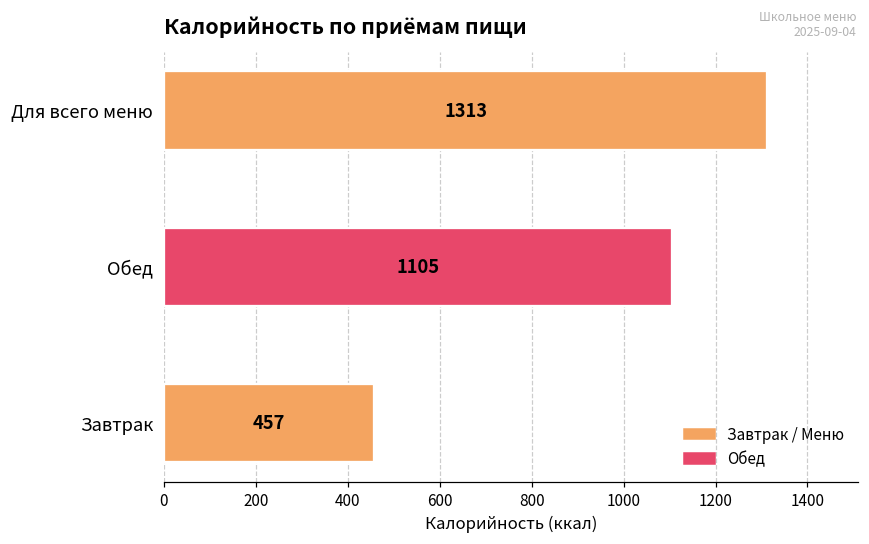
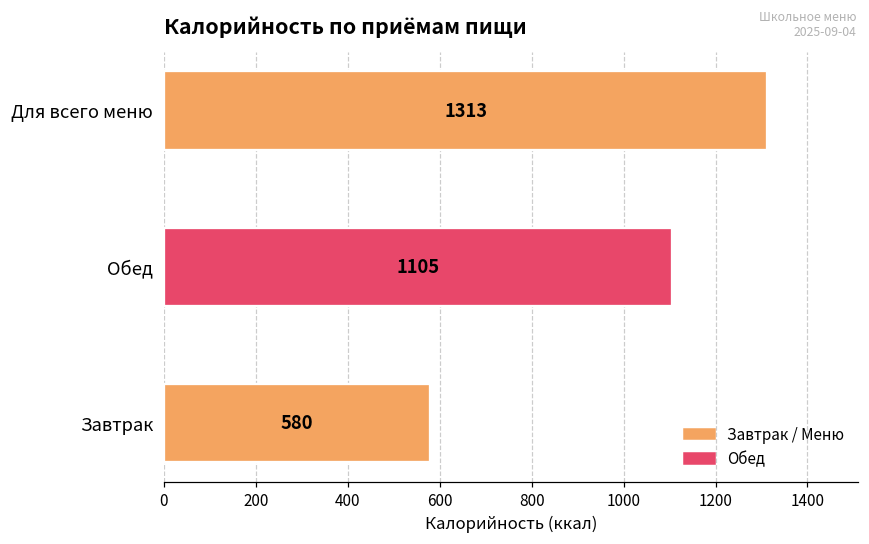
Завтрак: 457 -> 580
